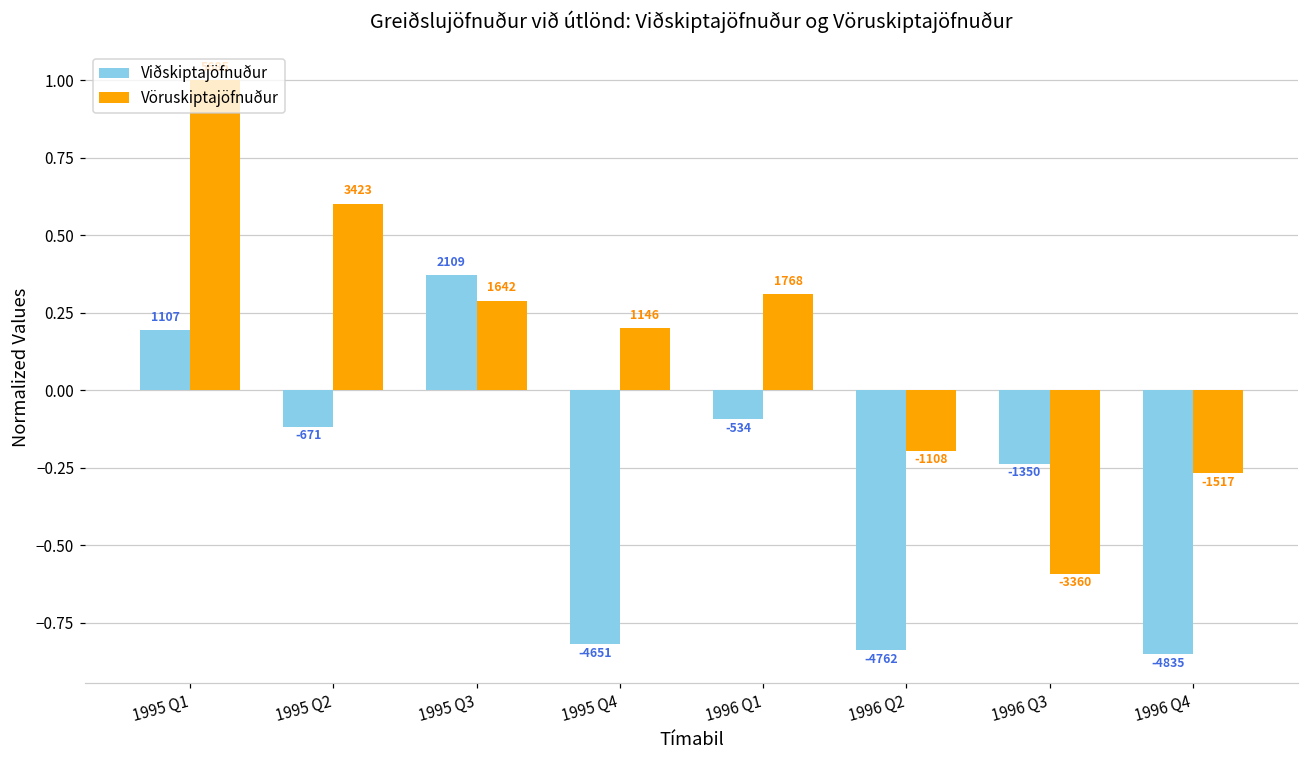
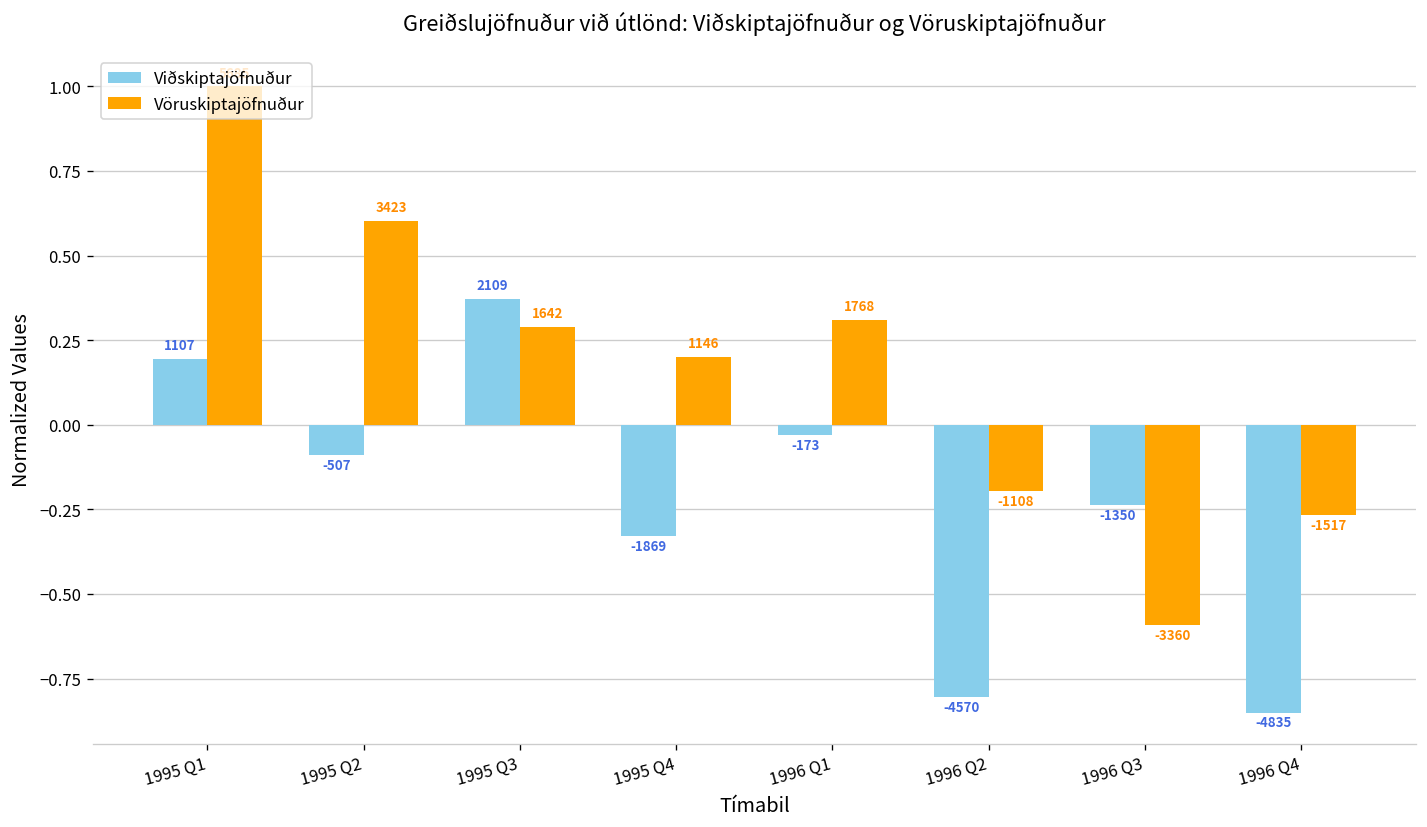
Viðskiptajöfnuður, 1995 Q2: -671 -> -507
Viðskiptajöfnuður, 1995 Q4: -4651 -> -1869
Viðskiptajöfnuður, 1996 Q1: -534 -> -173
Viðskiptajöfnuður, 1996 Q2: -4762 -> -4570
